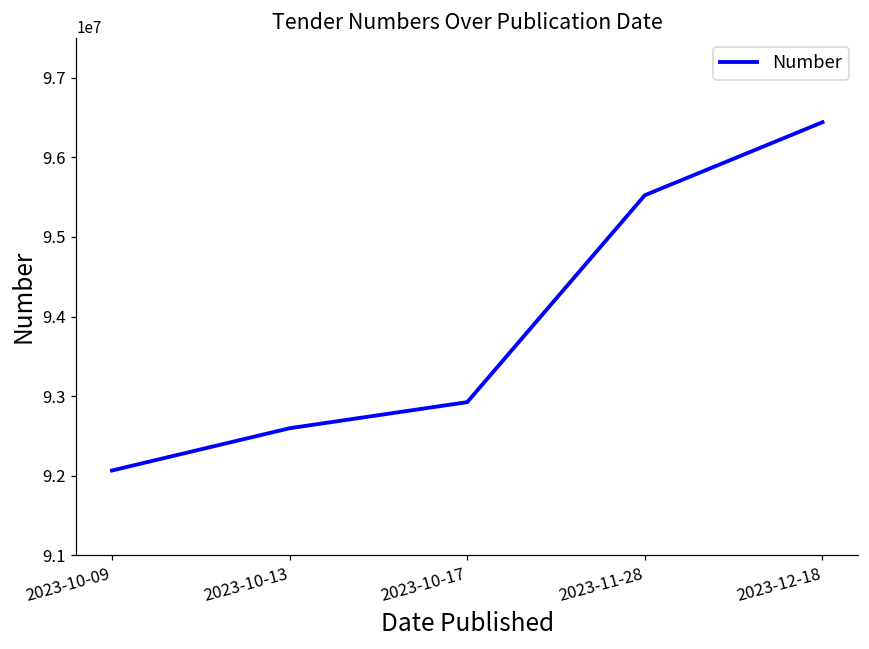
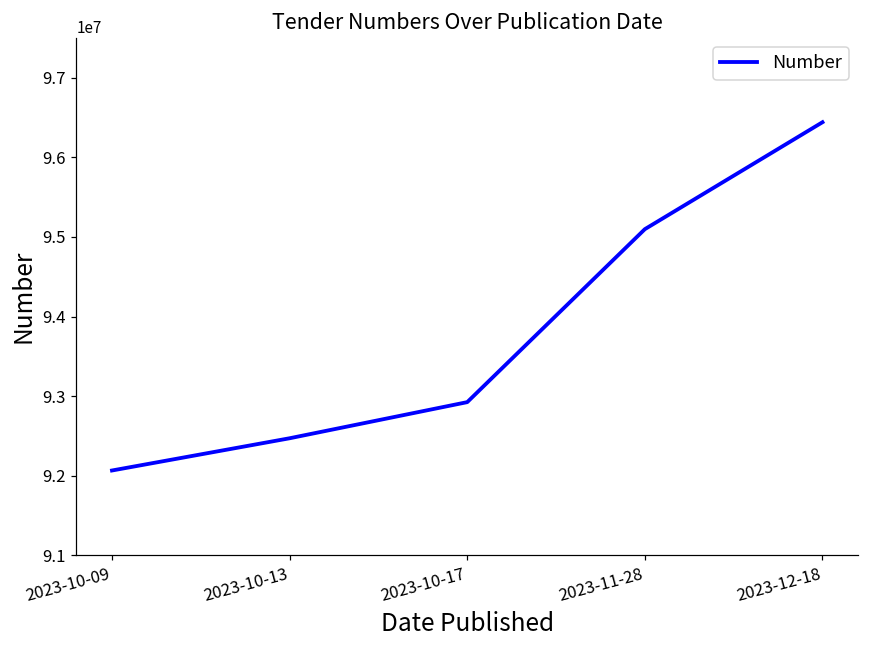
2023-10-13: 92600000 -> 92500000
2023-11-28: 95500000 -> 95100000
